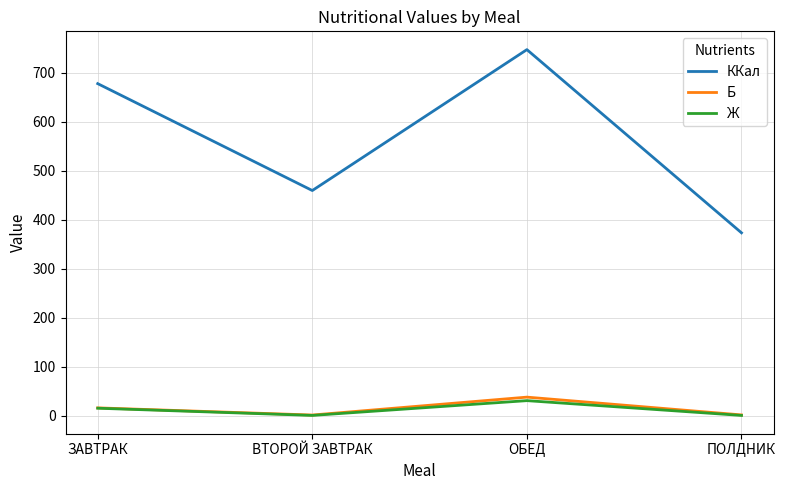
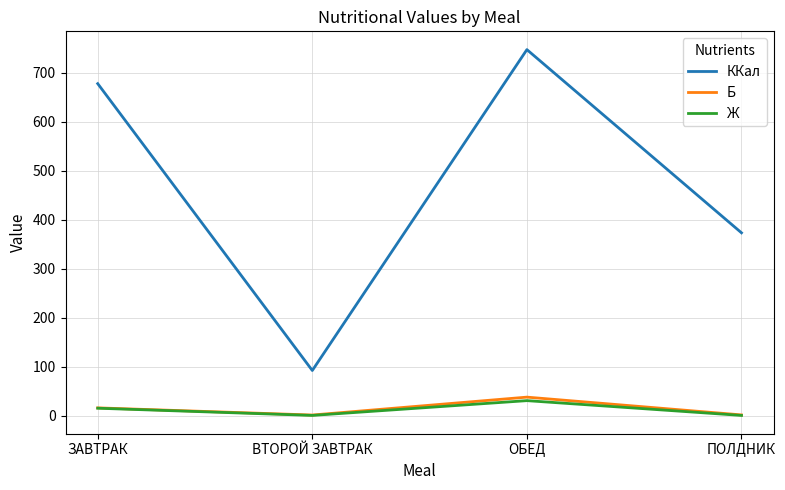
ККал, ВТОРОЙ ЗАВТРАК: 460 -> 90
